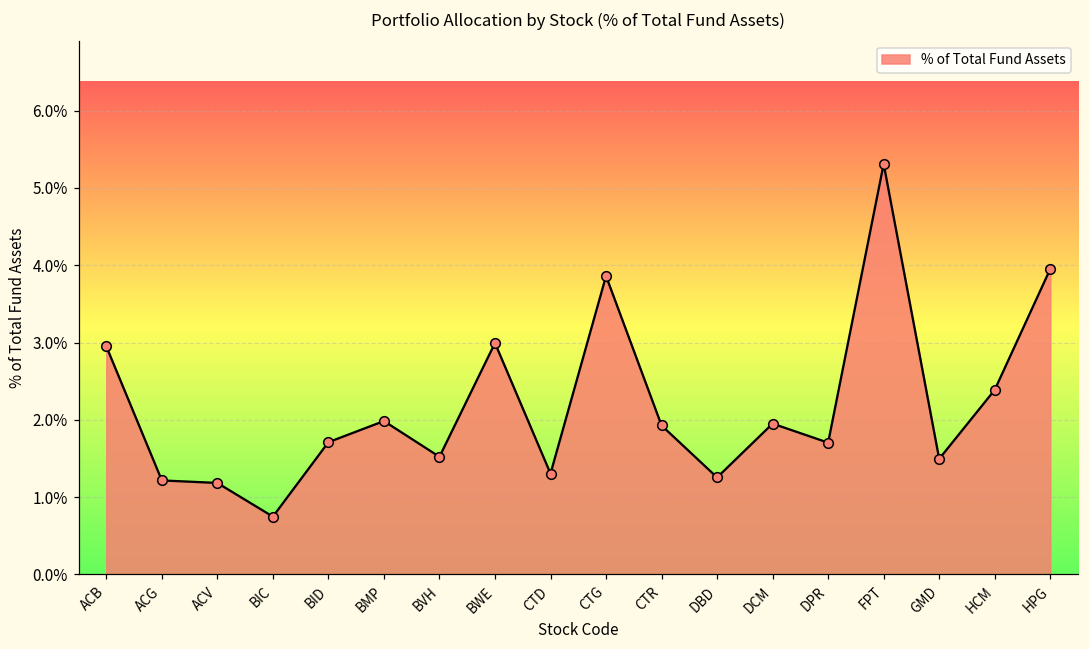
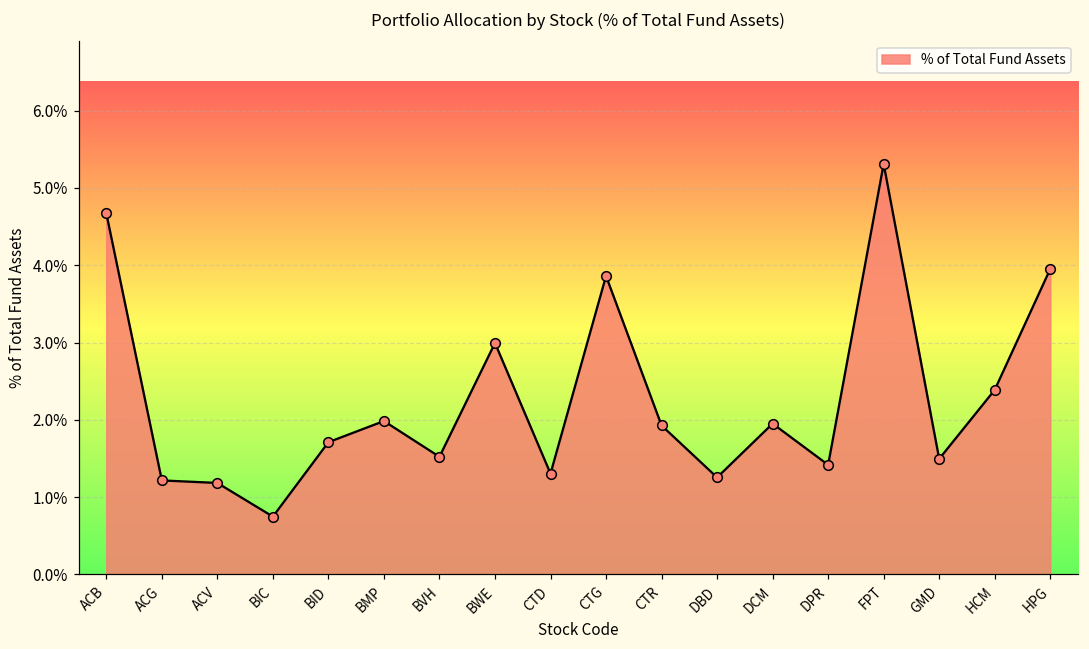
ACB: 3.0% -> 4.7%
DPR: 1.7% -> 1.4%
